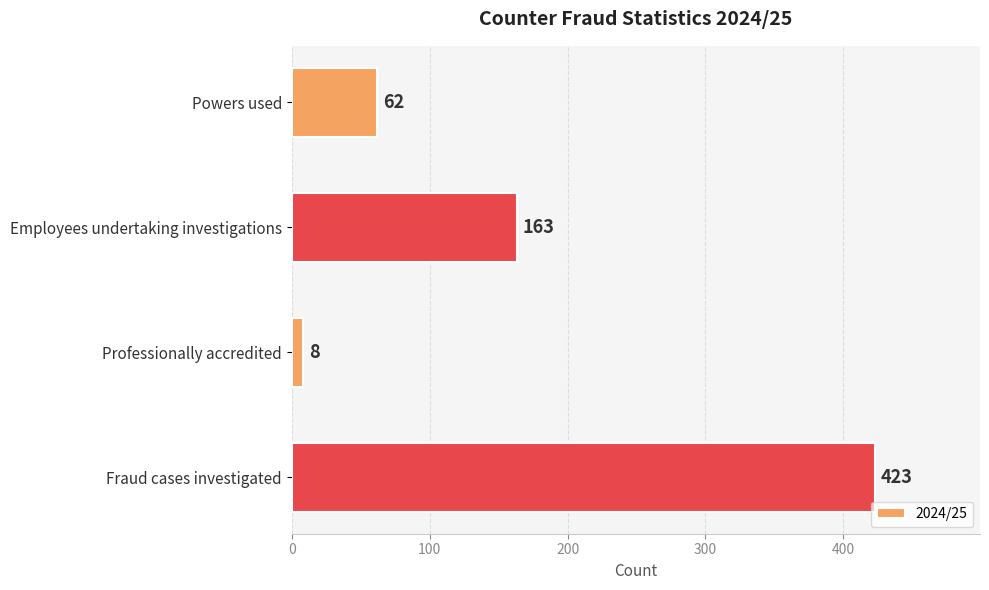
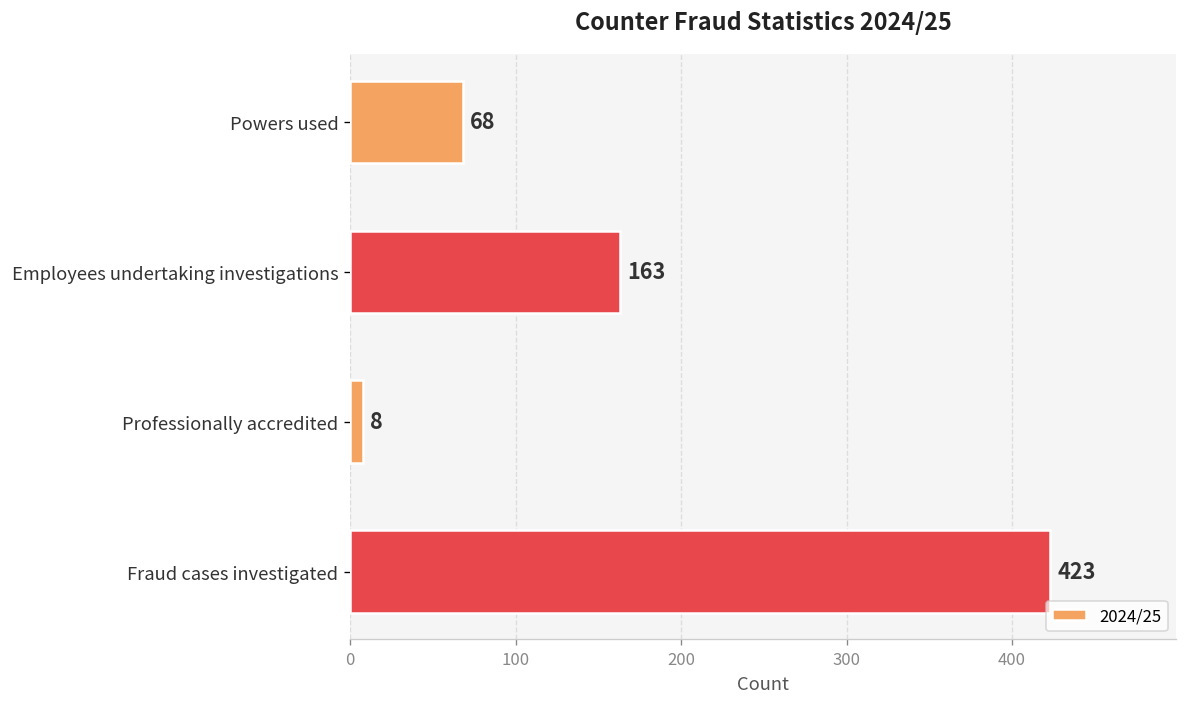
Powers used: 62 -> 68
